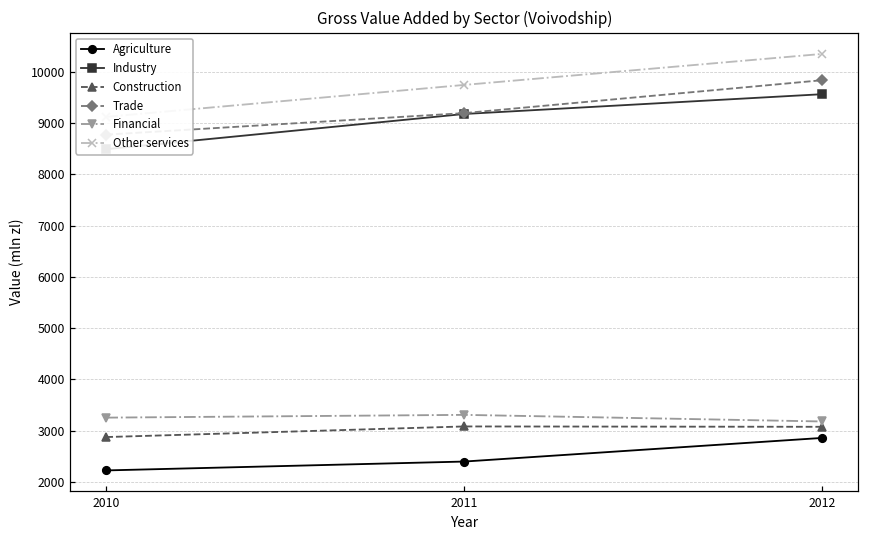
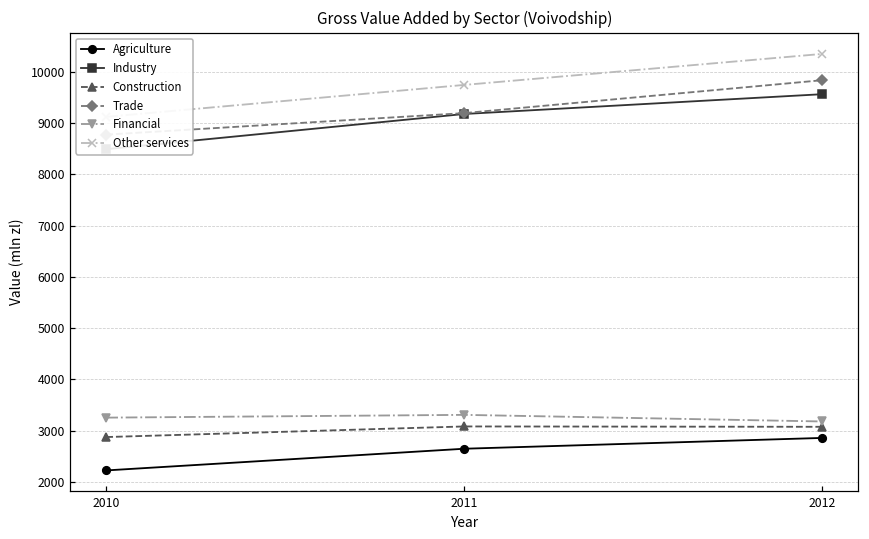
Agriculture, 2011: 2400 -> 2600
